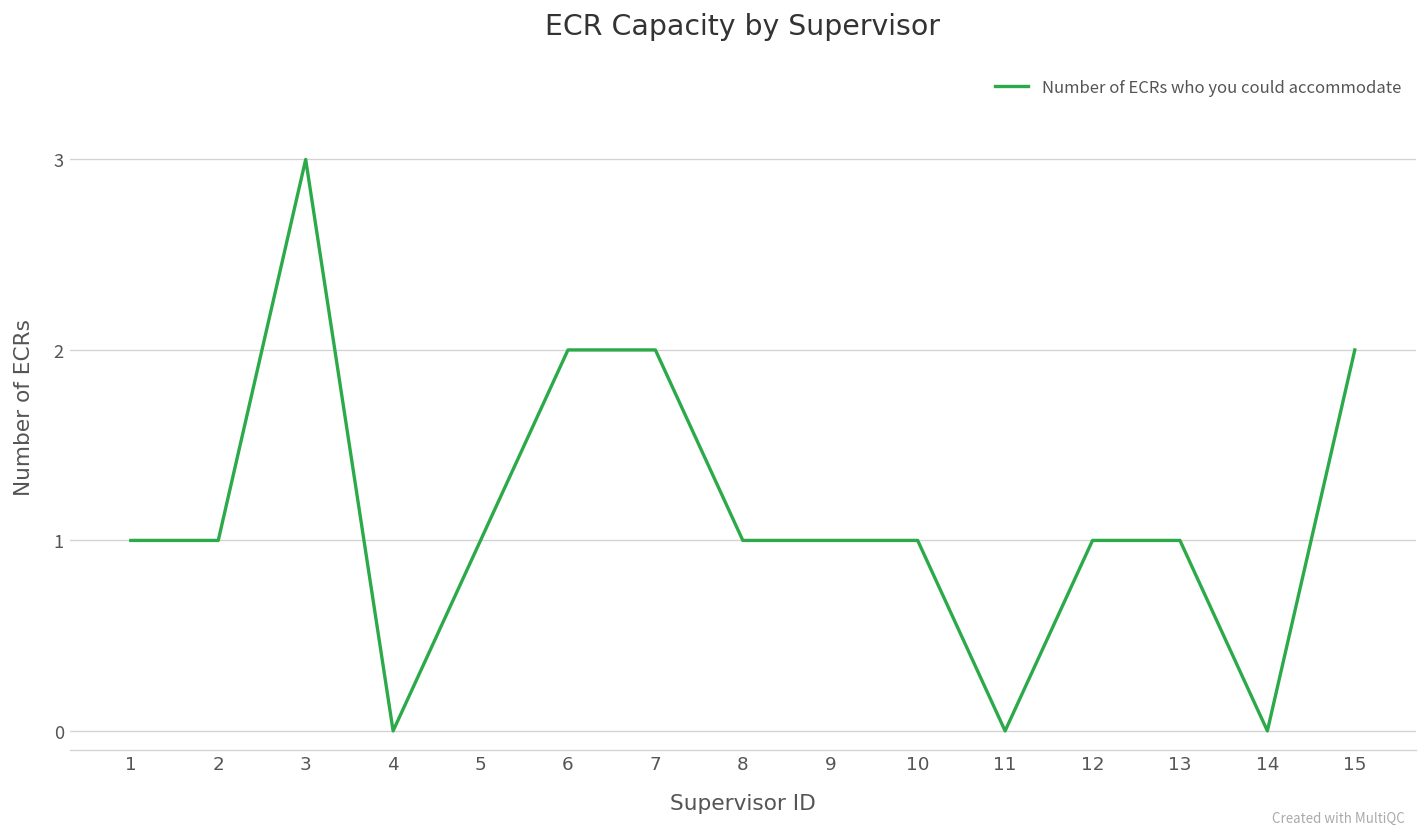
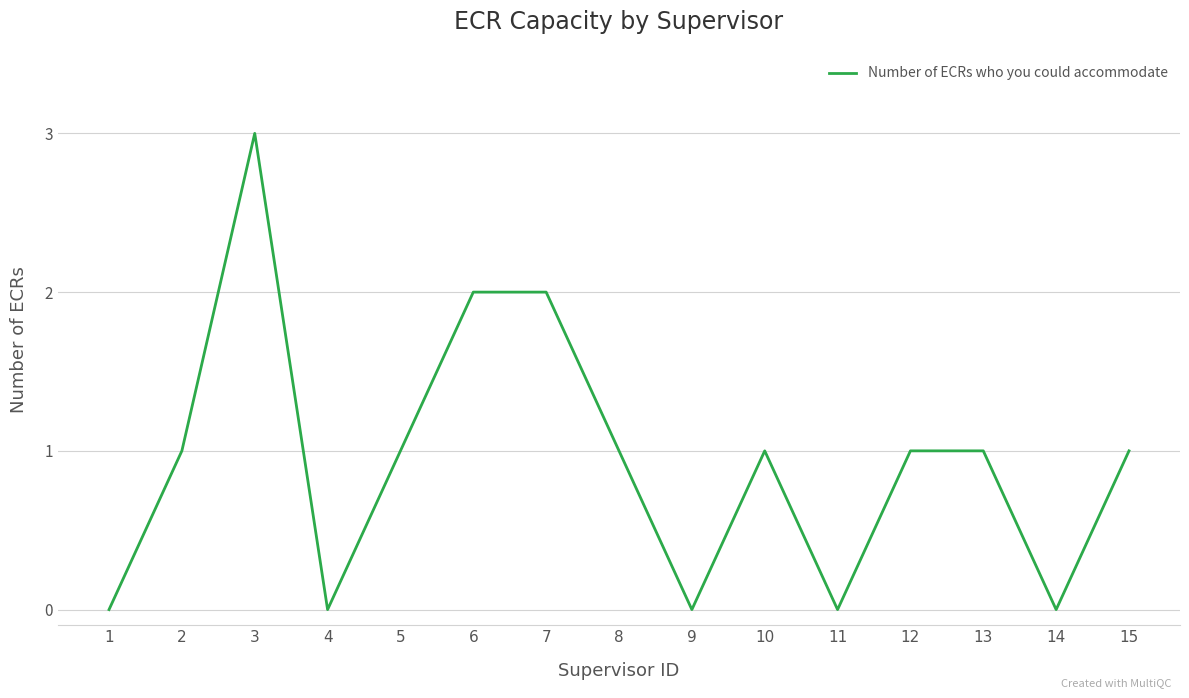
1: 1 -> 0
9: 1 -> 0
15: 2 -> 1
